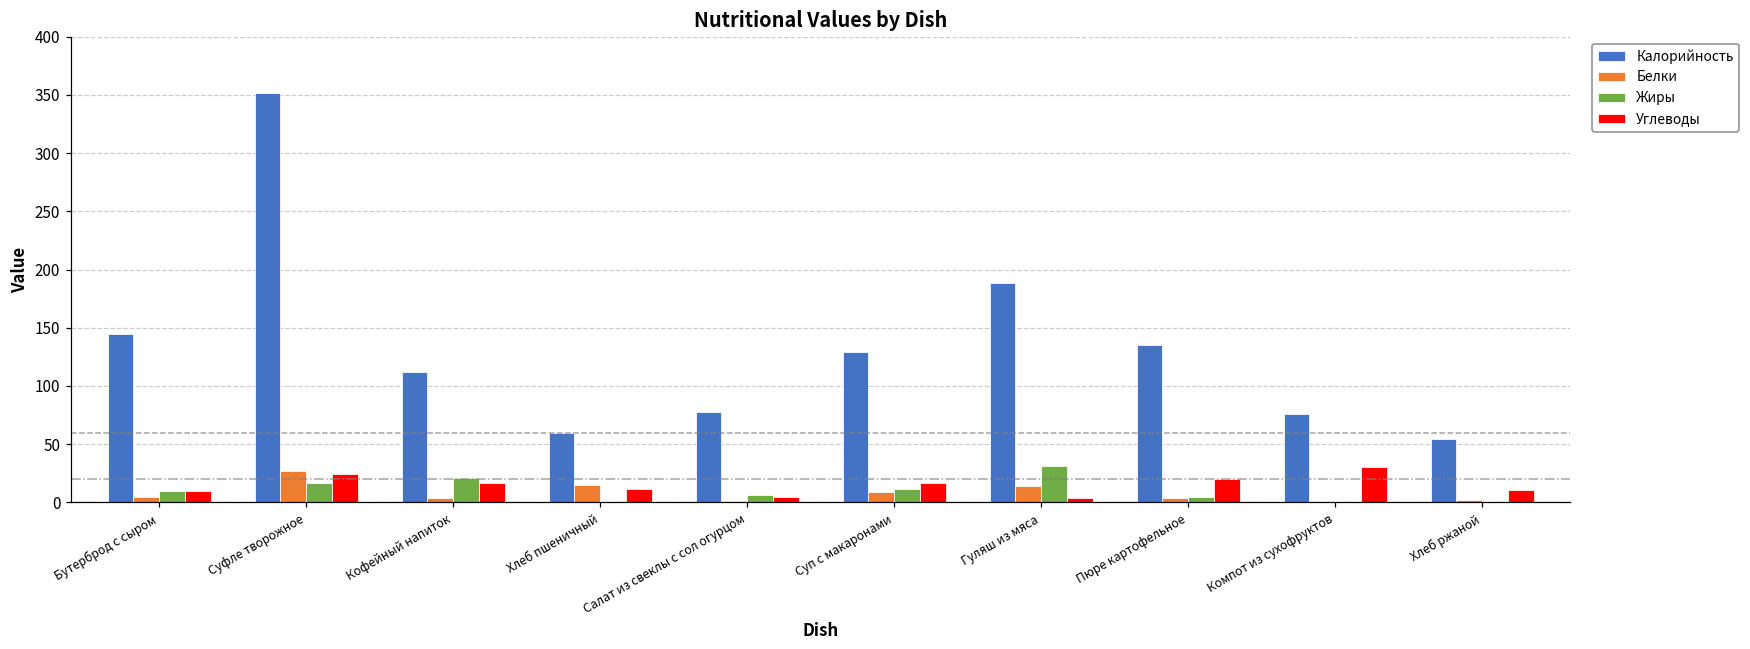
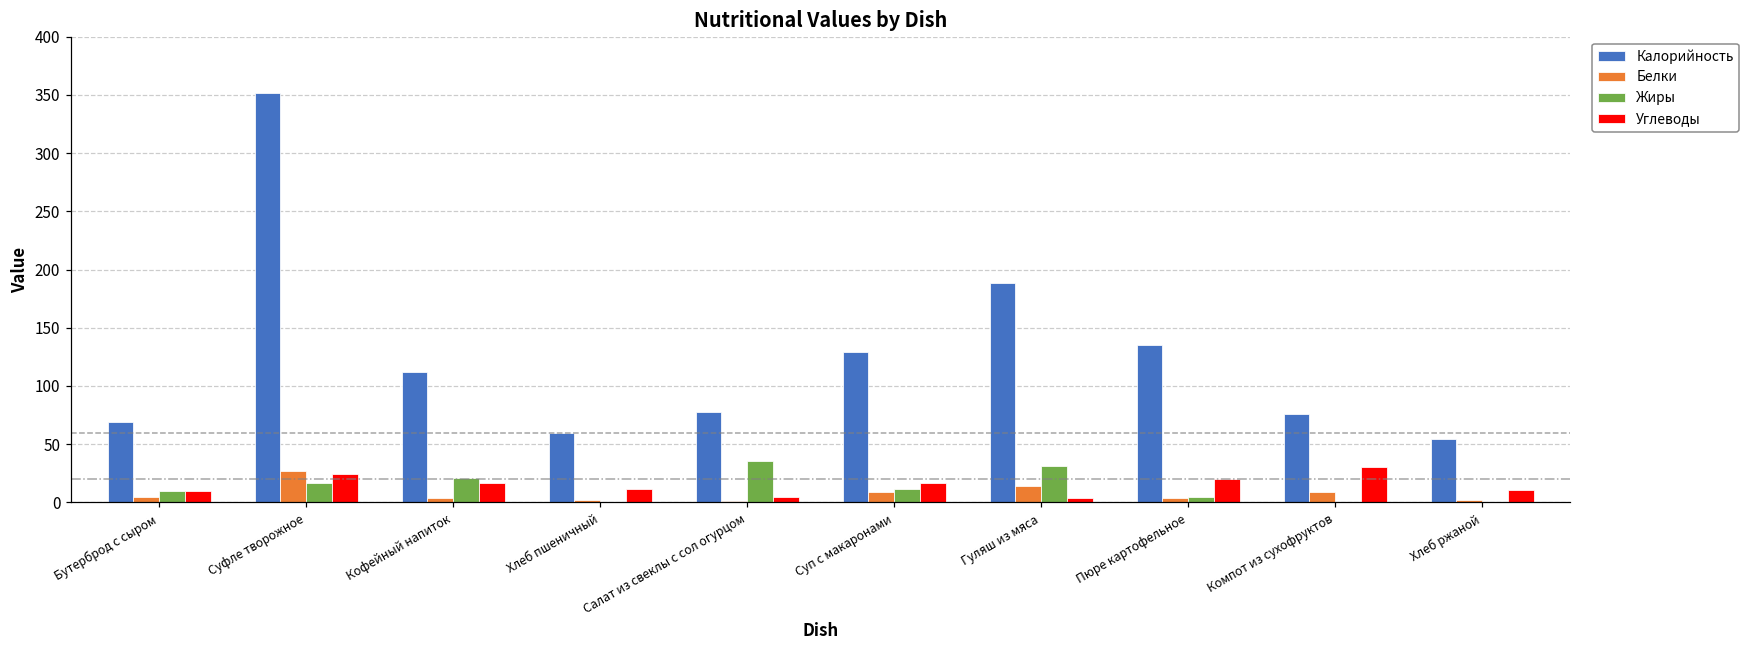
Калорийность, Бутерброд с сыром: 144 -> 69
Белки, Хлеб пшеничный: 15 -> 2
Жиры, Салат из свеклы с сол огурцом: 6 -> 36
Белки, Компот из сухофруктов: 1 -> 9
